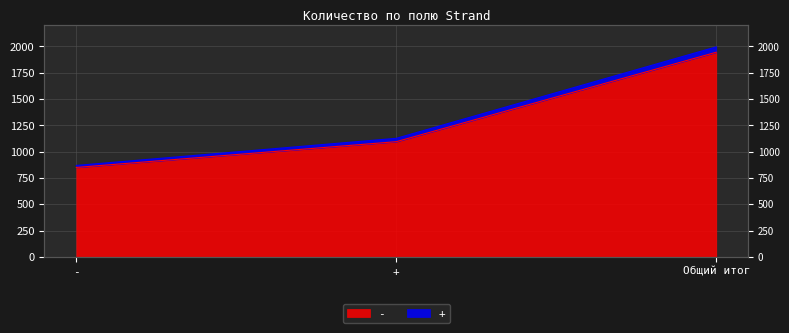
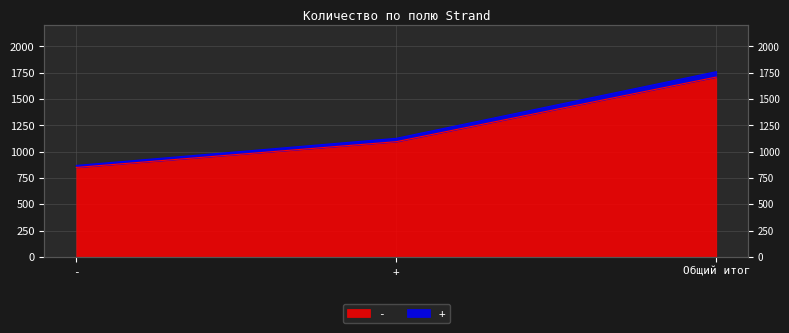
-, Общий итог: 1950 -> 1710
